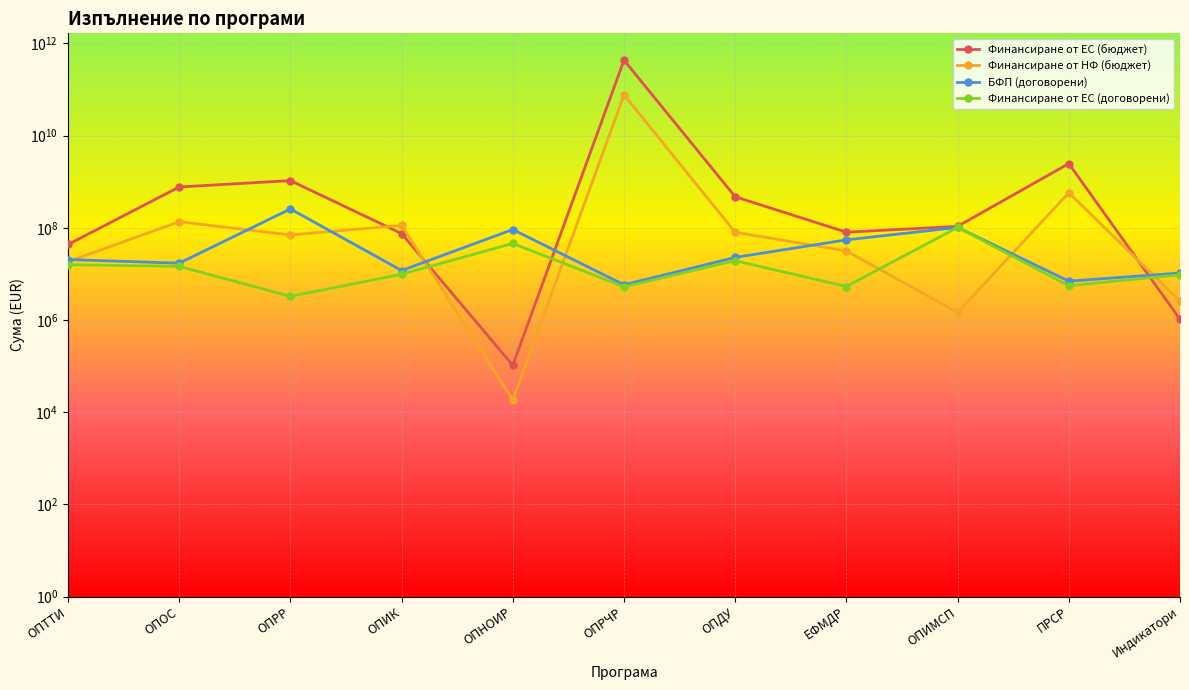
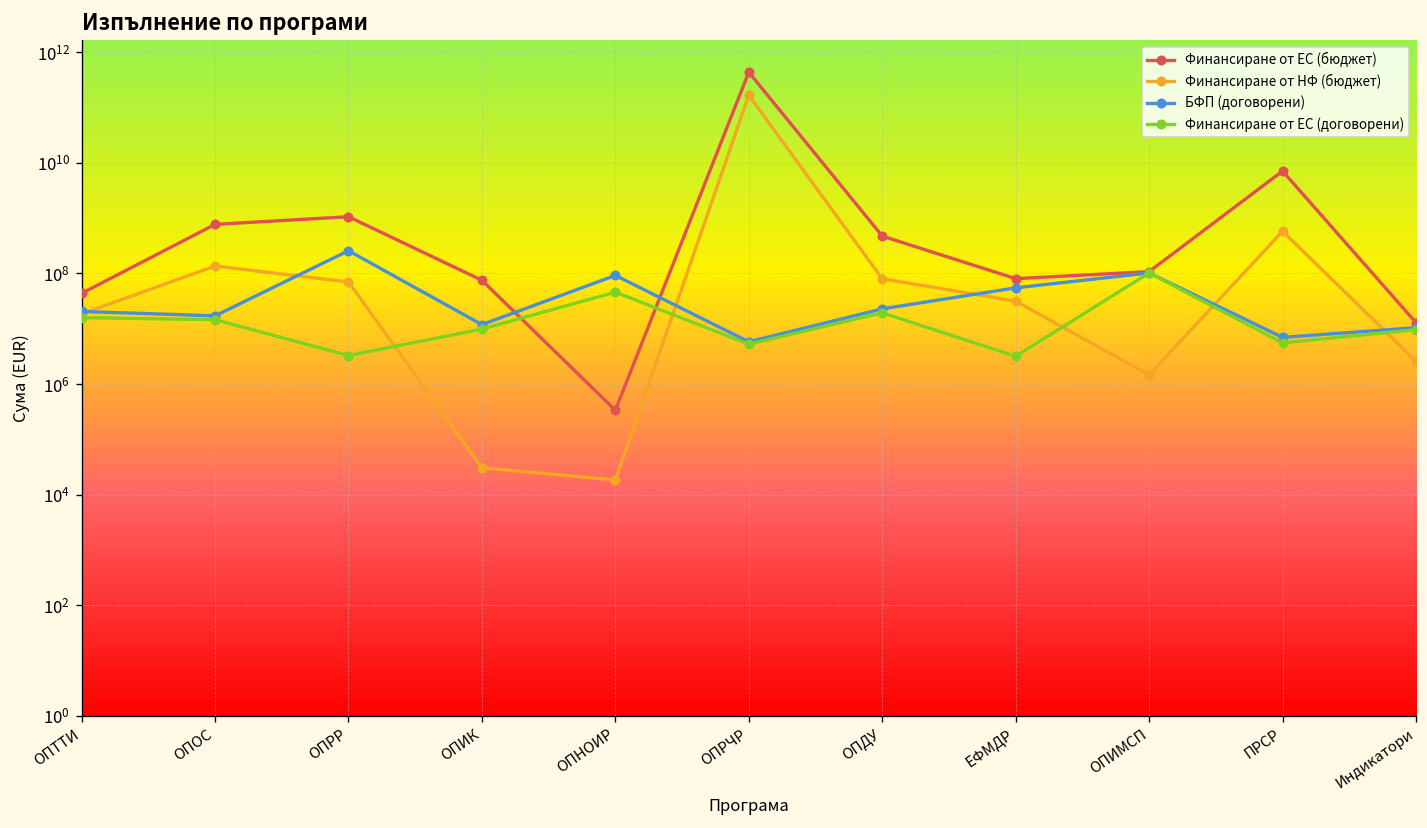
Финансиране от НФ (бюджет), ОПИК: 110000000 -> 30000
Финансиране от ЕС (бюджет), ОПНОИР: 100000 -> 300000
Финансиране от НФ (бюджет), ОПРЧР: 80000000000 -> 170000000000
Финансиране от ЕС (договорени), ЕФМДР: 5000000 -> 3000000
Финансиране от ЕС (бюджет), ПРСР: 2000000000 -> 7000000000
Финансиране от ЕС (бюджет), Индикатори: 1000000 -> 13000000
